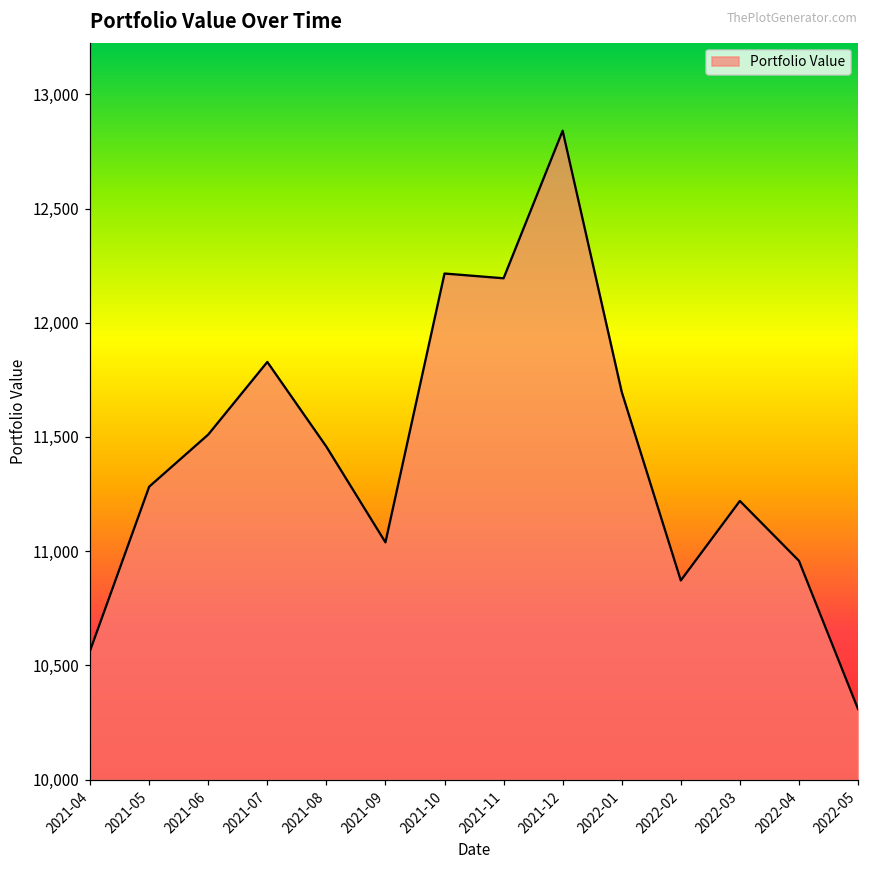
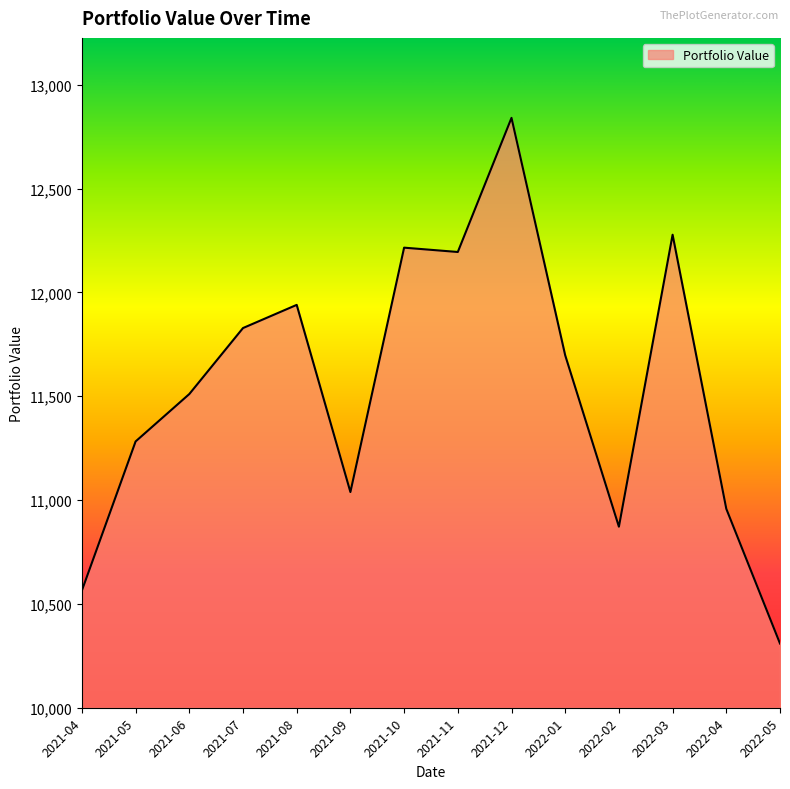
2021-08: 11,460 -> 11,940
2022-03: 11,220 -> 12,280
